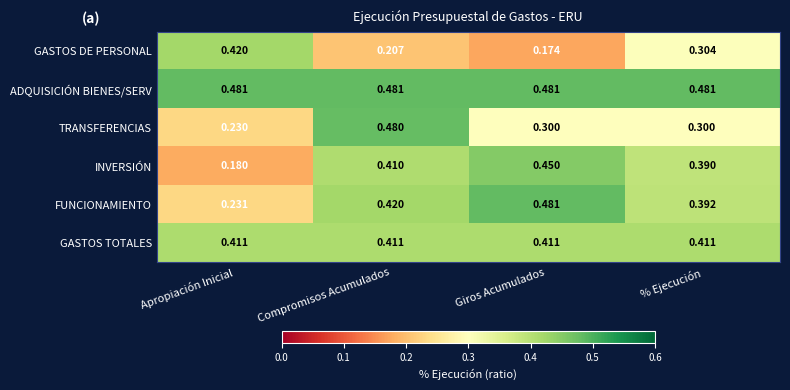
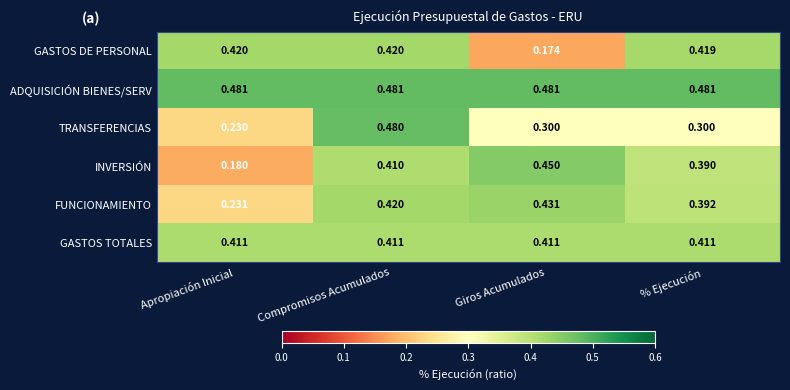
GASTOS DE PERSONAL, Compromisos Acumulados: 0.207 -> 0.420
GASTOS DE PERSONAL, % Ejecución: 0.304 -> 0.419
FUNCIONAMIENTO, Giros Acumulados: 0.481 -> 0.431
